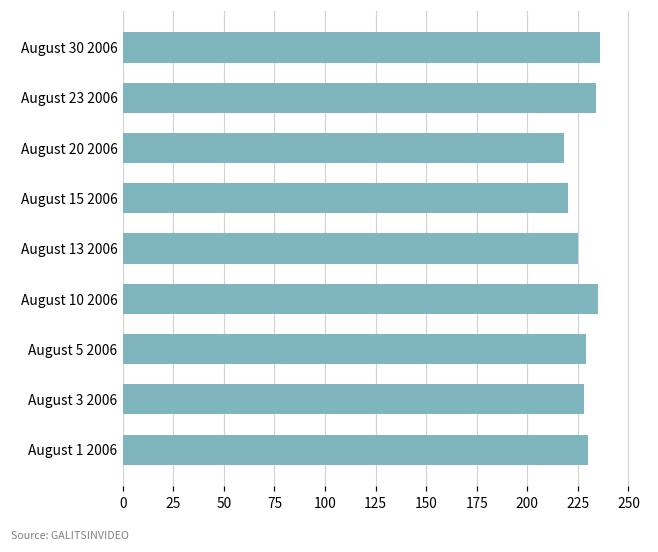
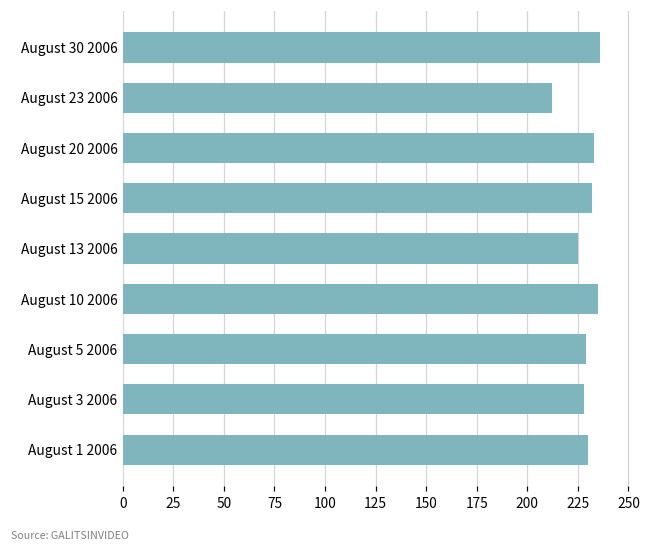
August 23 2006: 234 -> 212
August 20 2006: 218 -> 233
August 15 2006: 220 -> 232
